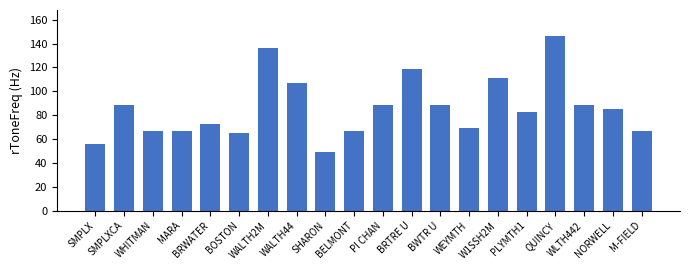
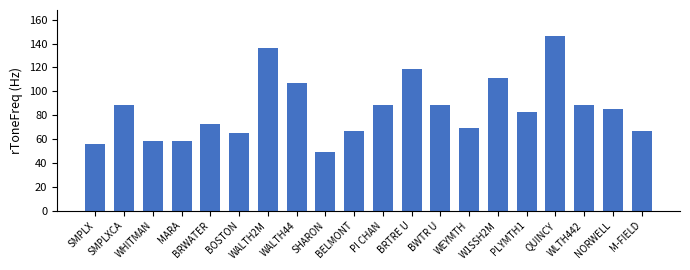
WHITMAN: 67 -> 58
MARA: 67 -> 58
